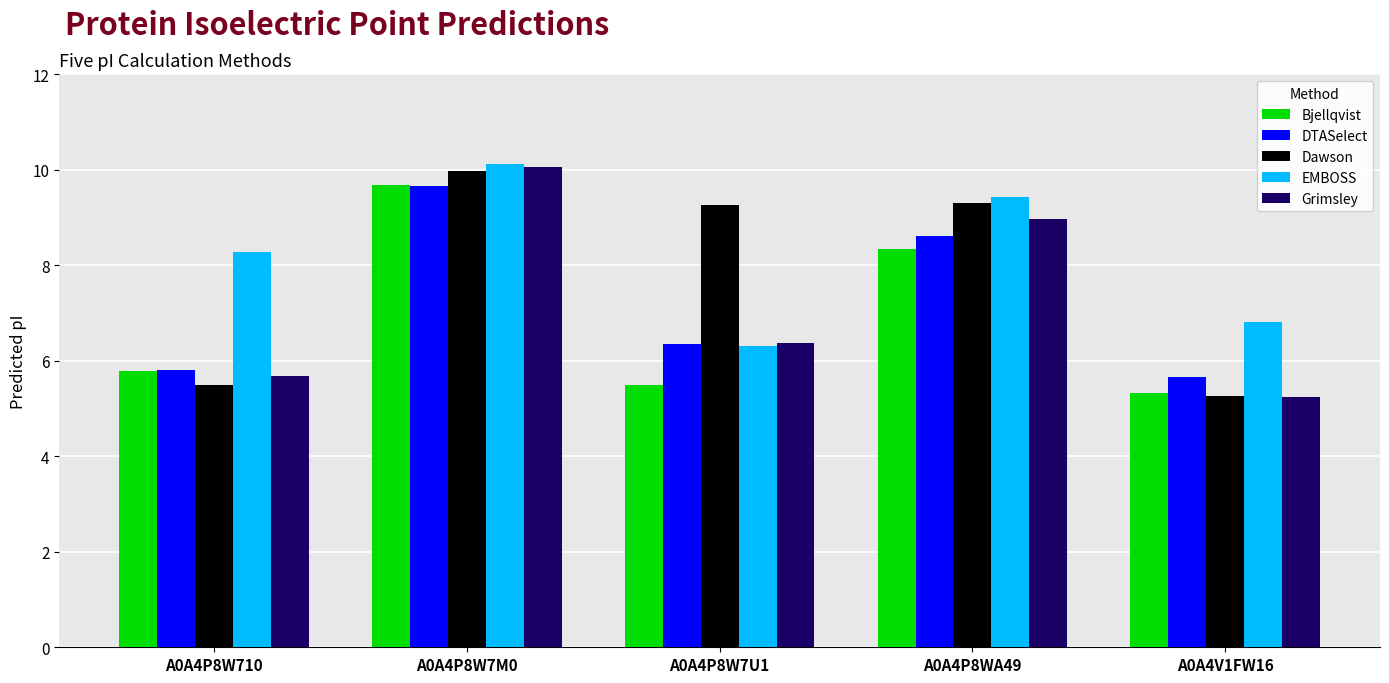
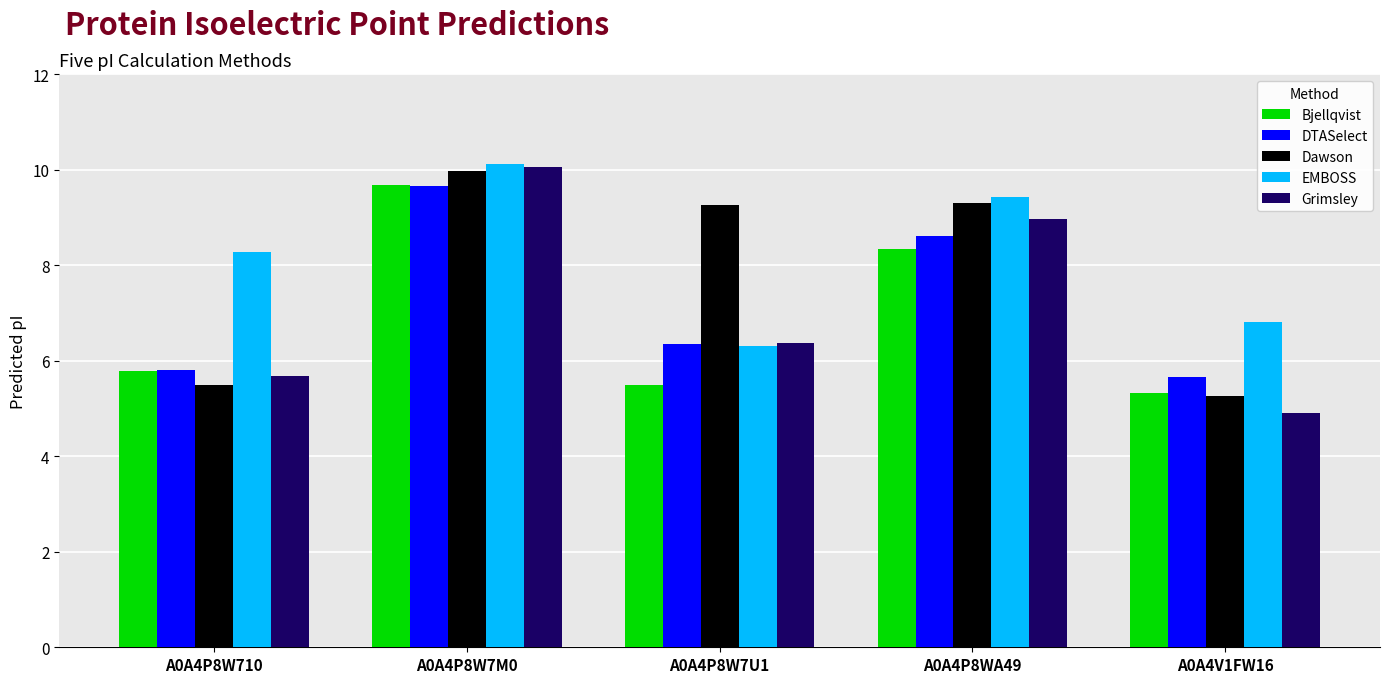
Grimsley, A0A4V1FW16: 5.2 -> 4.9
